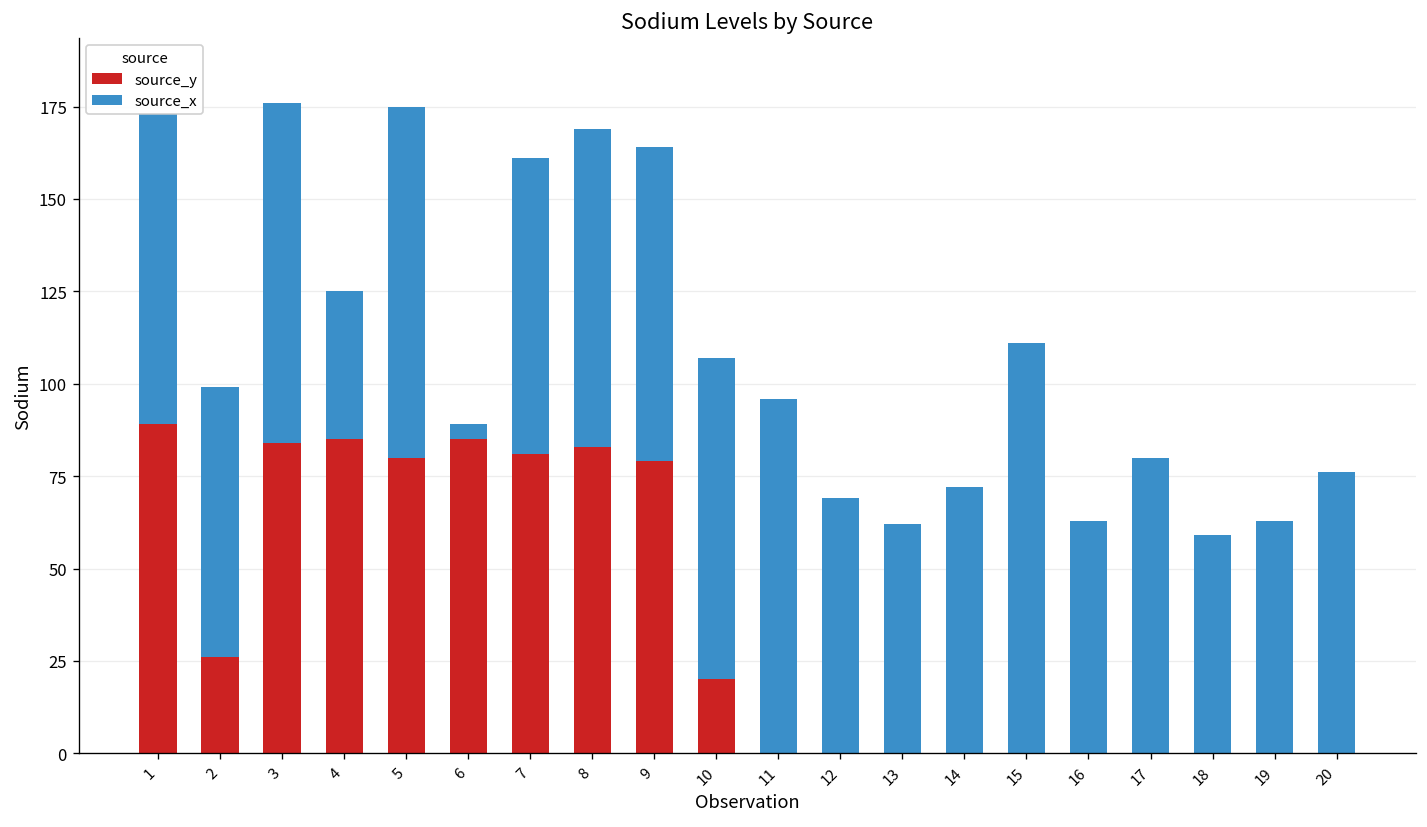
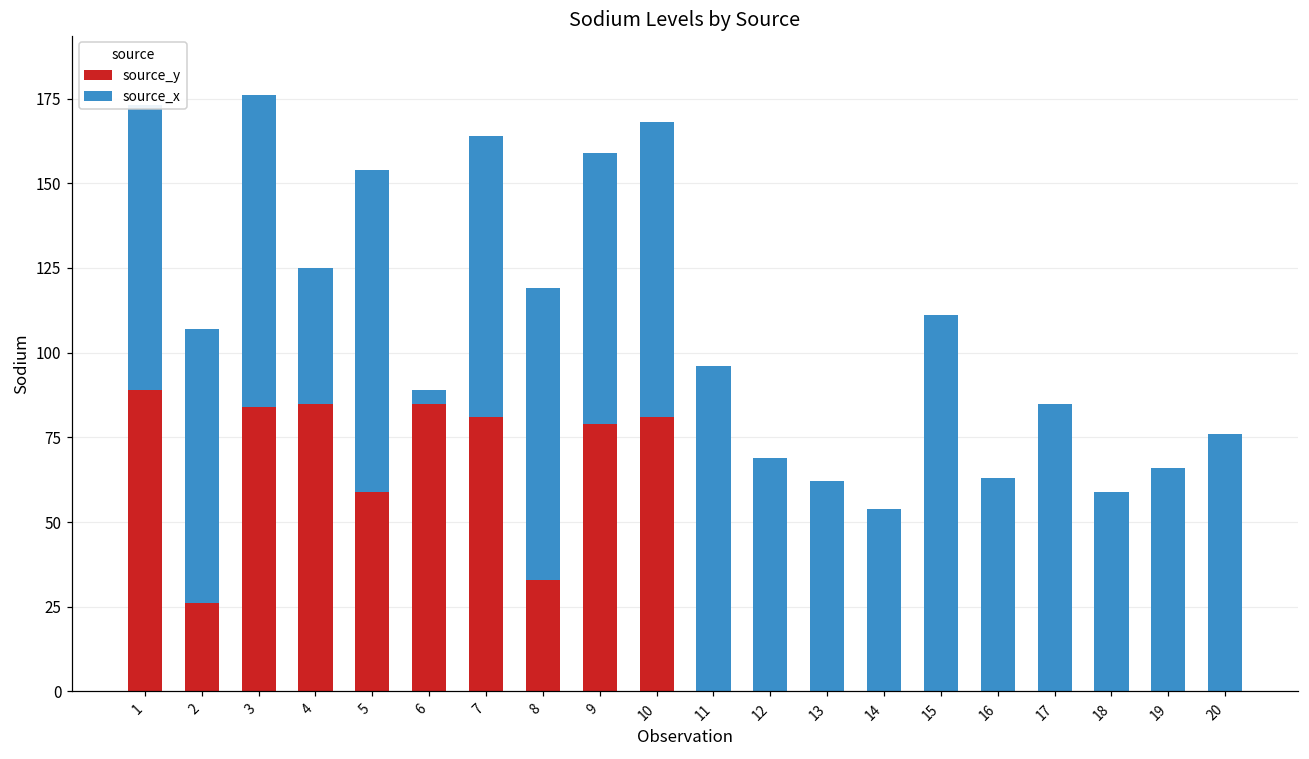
source_x, 2: 73 -> 81
source_y, 5: 80 -> 59
source_x, 7: 80 -> 83
source_y, 8: 83 -> 33
source_x, 9: 85 -> 80
source_y, 10: 20 -> 81
source_x, 14: 72 -> 54
source_x, 17: 80 -> 85
source_x, 19: 63 -> 66
